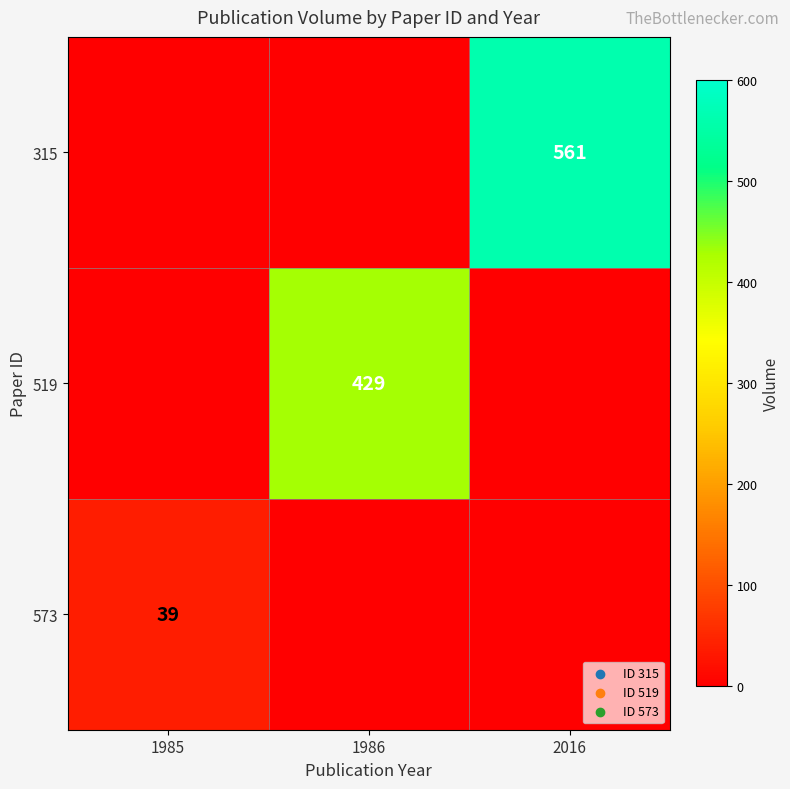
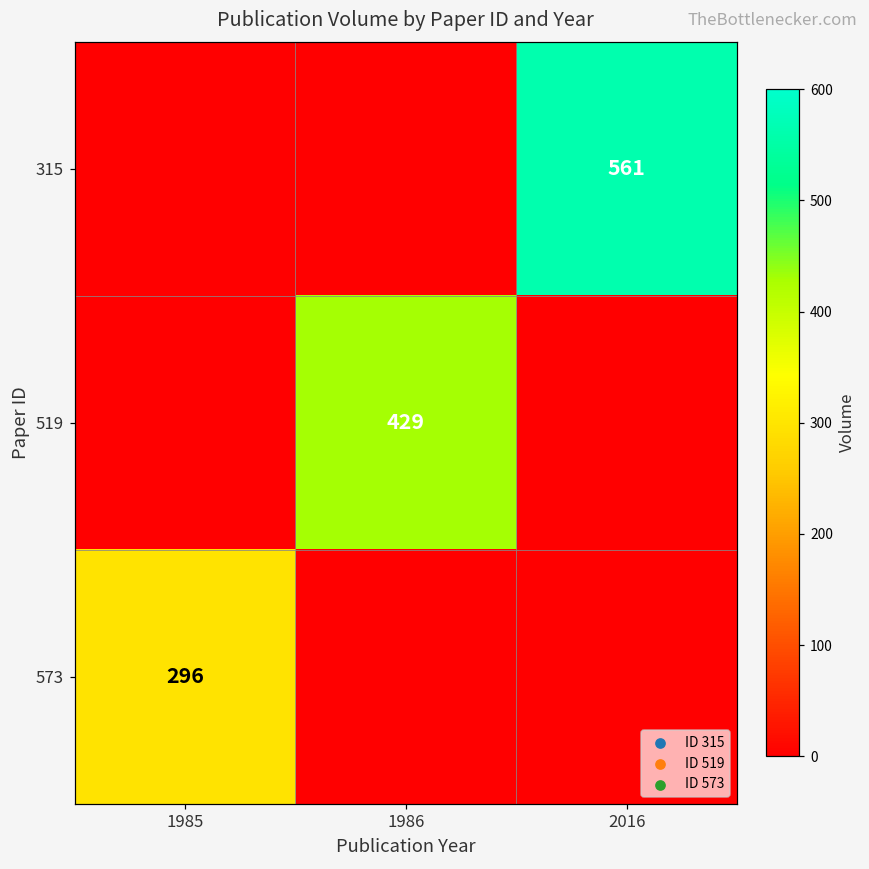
573, 1985: 39 -> 296
